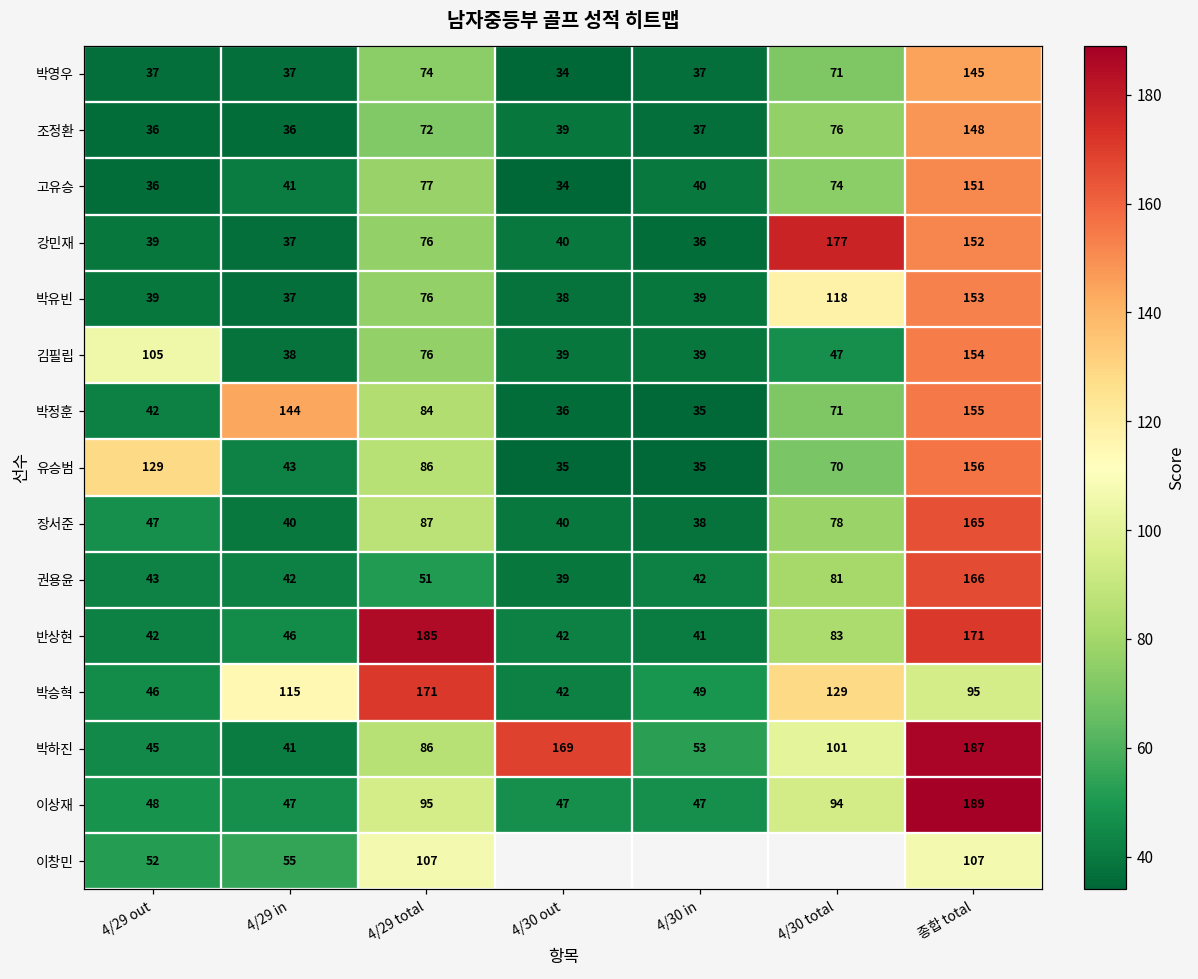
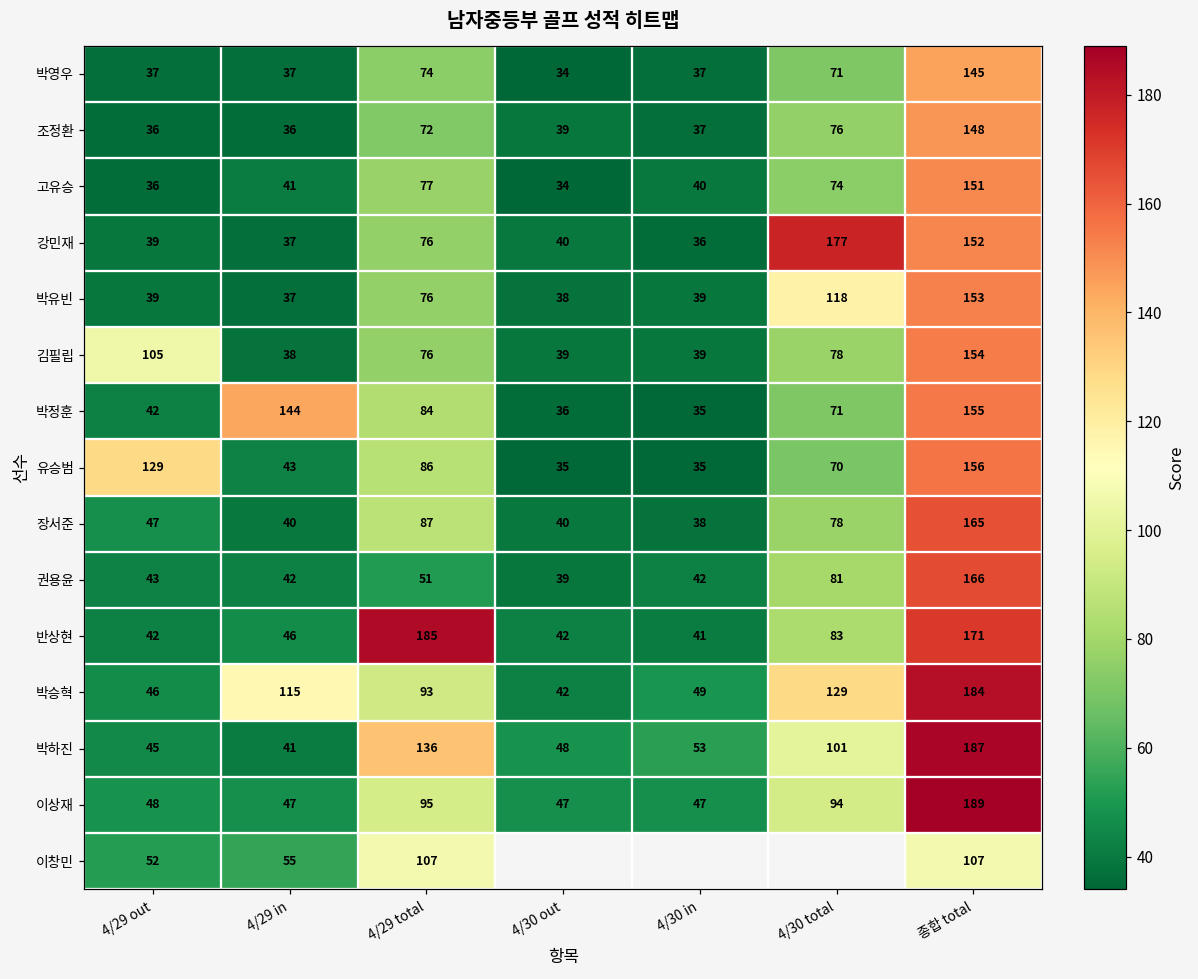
김필립, 4/30 total: 47 -> 78
박승혁, 4/29 total: 171 -> 93
박승혁, 종합 total: 95 -> 184
박하진, 4/29 total: 86 -> 136
박하진, 4/30 out: 169 -> 48
